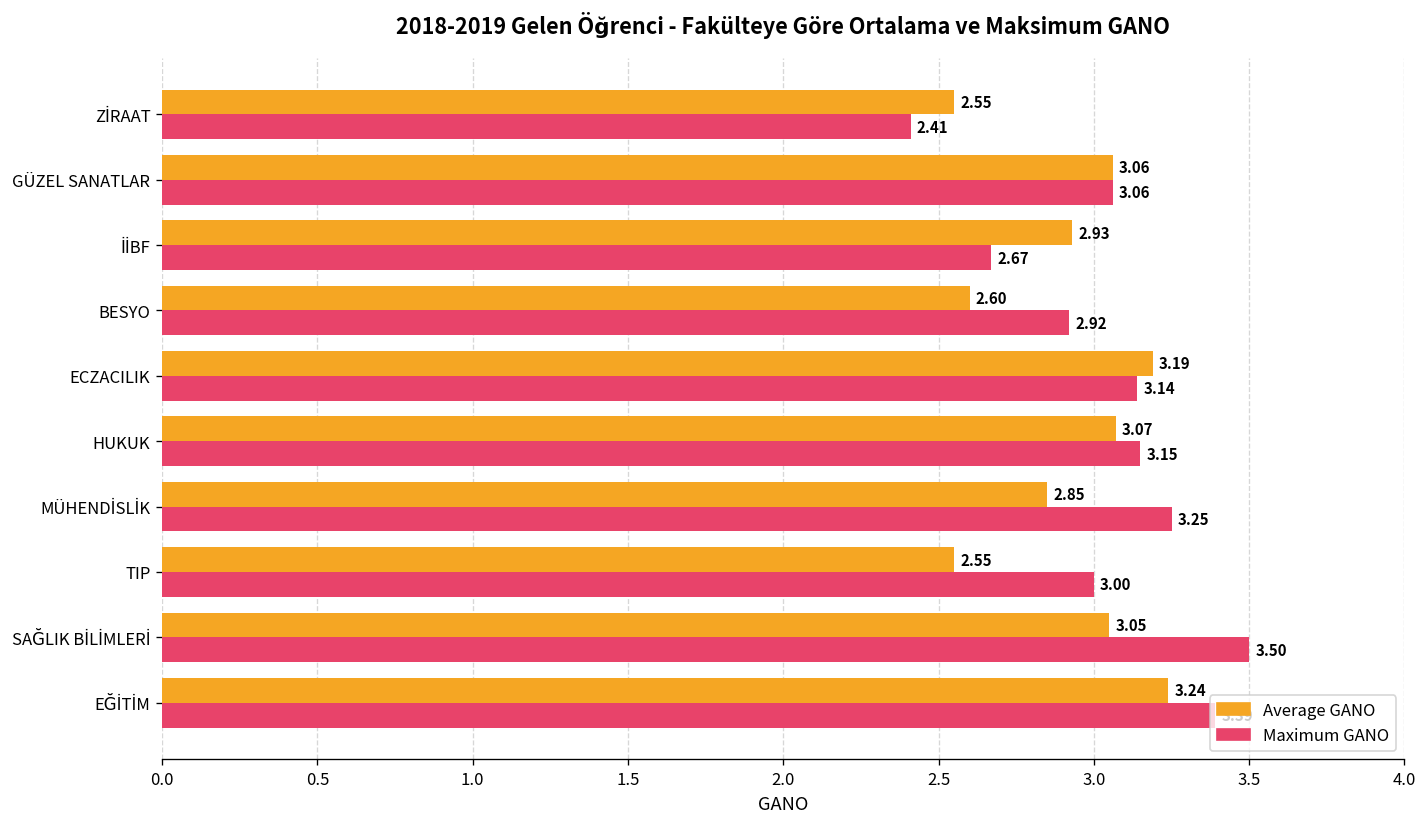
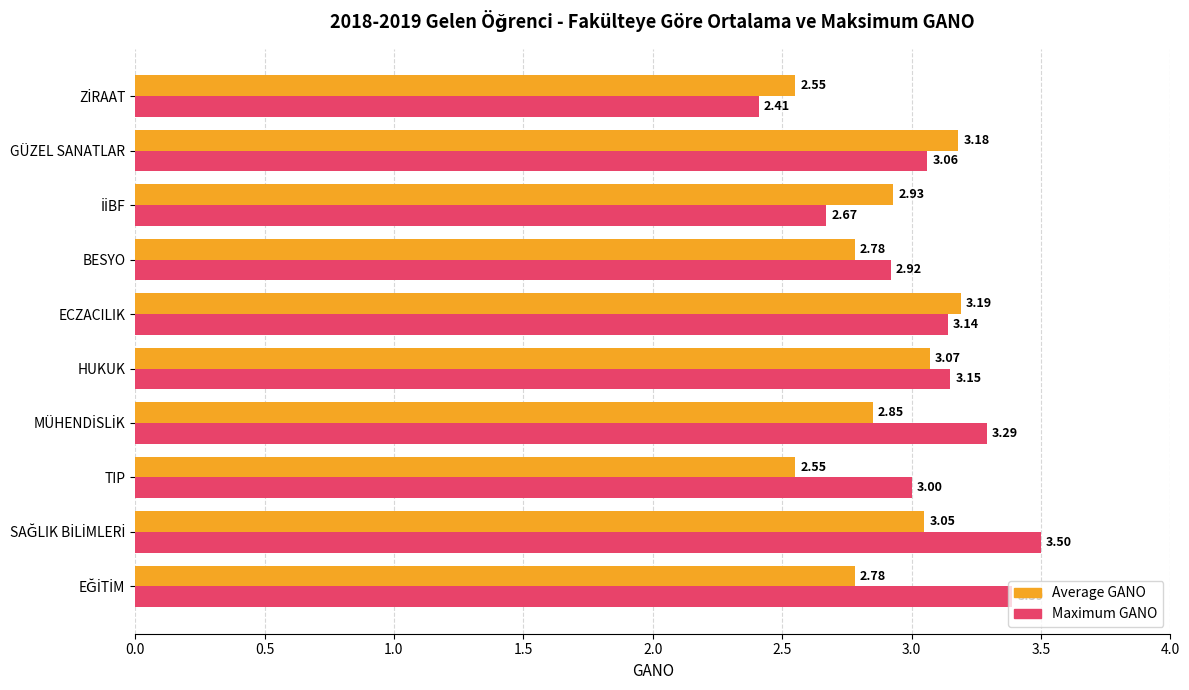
Average GANO, GÜZEL SANATLAR: 3.06 -> 3.18
Average GANO, BESYO: 2.60 -> 2.78
Maximum GANO, MÜHENDİSLİK: 3.25 -> 3.29
Average GANO, EĞİTİM: 3.24 -> 2.78
